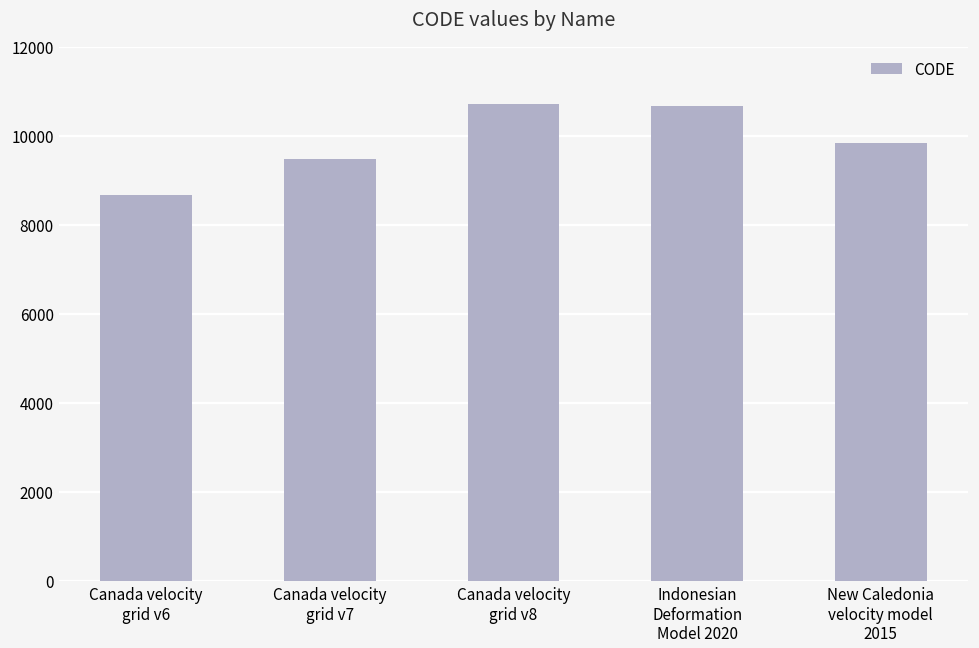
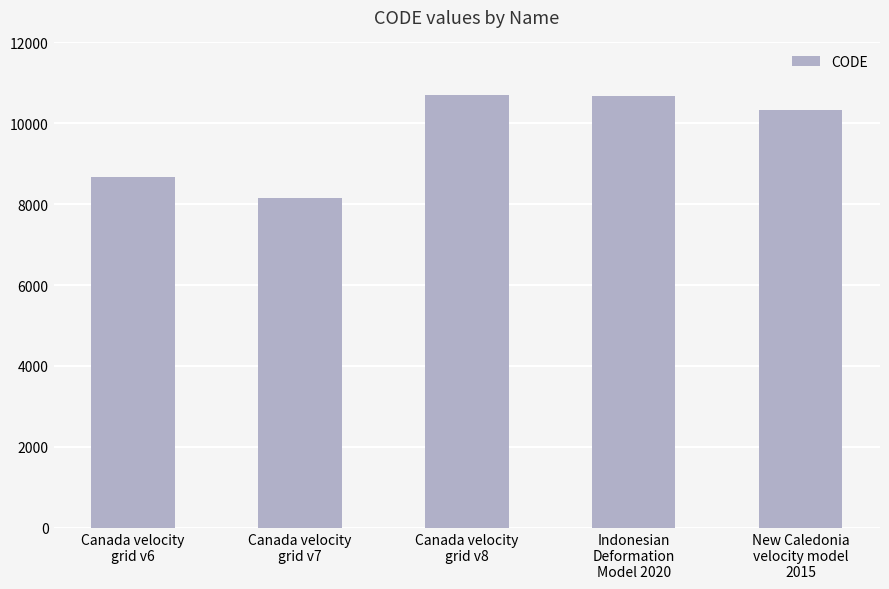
Canada velocity grid v7: 9500 -> 8200
New Caledonia velocity model 2015: 9800 -> 10300
